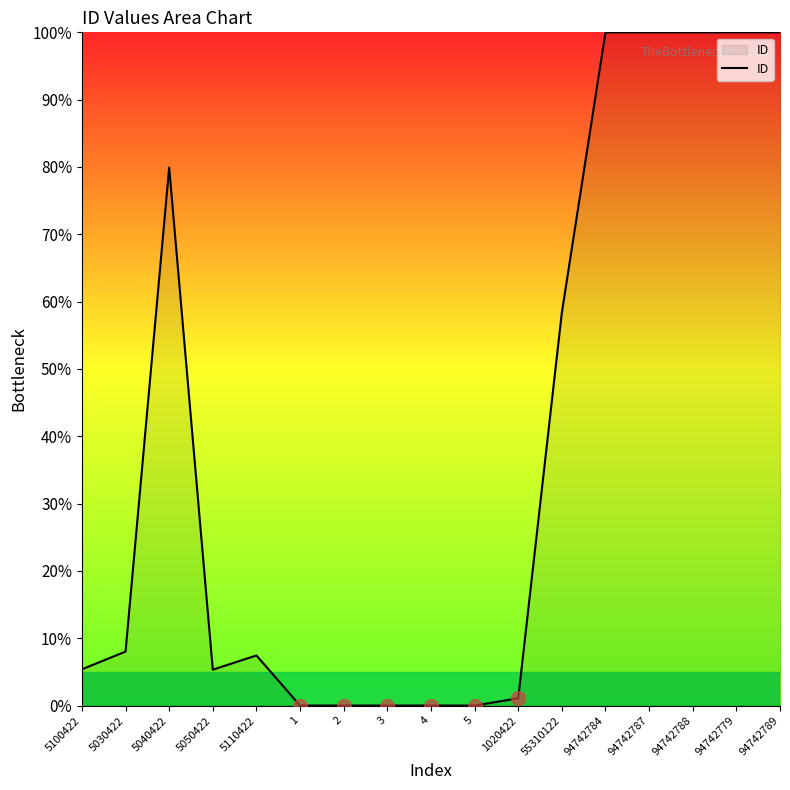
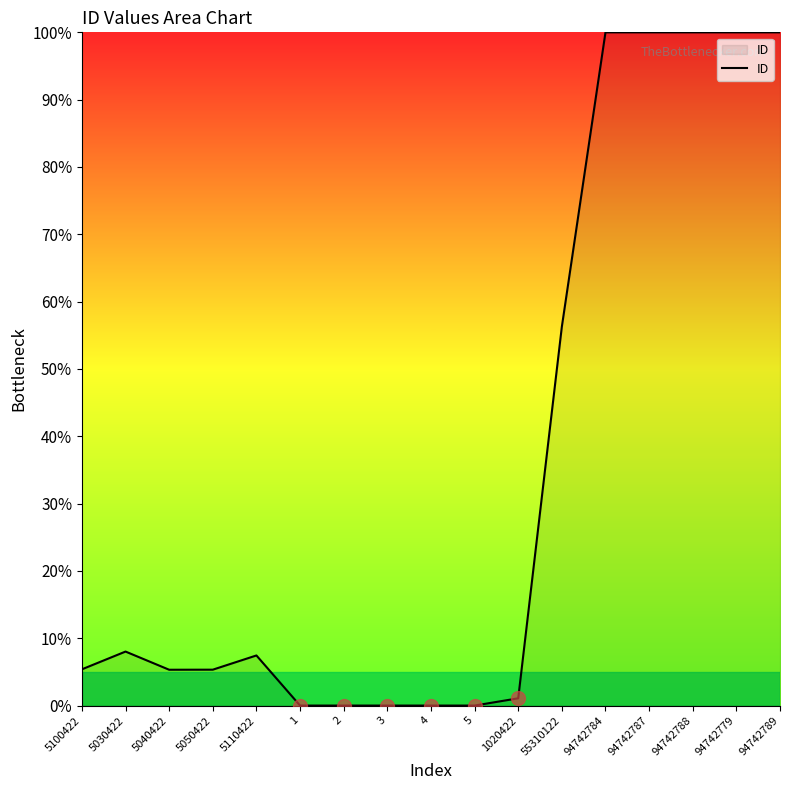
ID, 5040422: 80% -> 5%
ID, 55310122: 58% -> 56%
